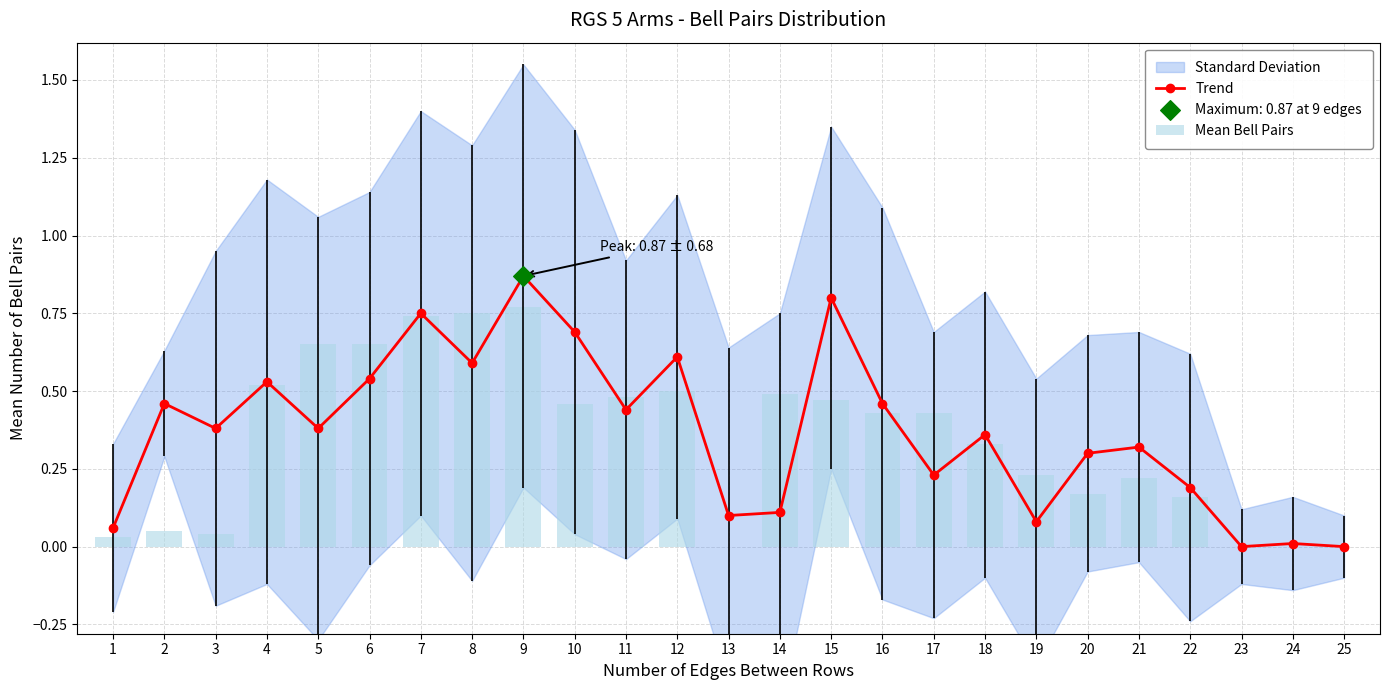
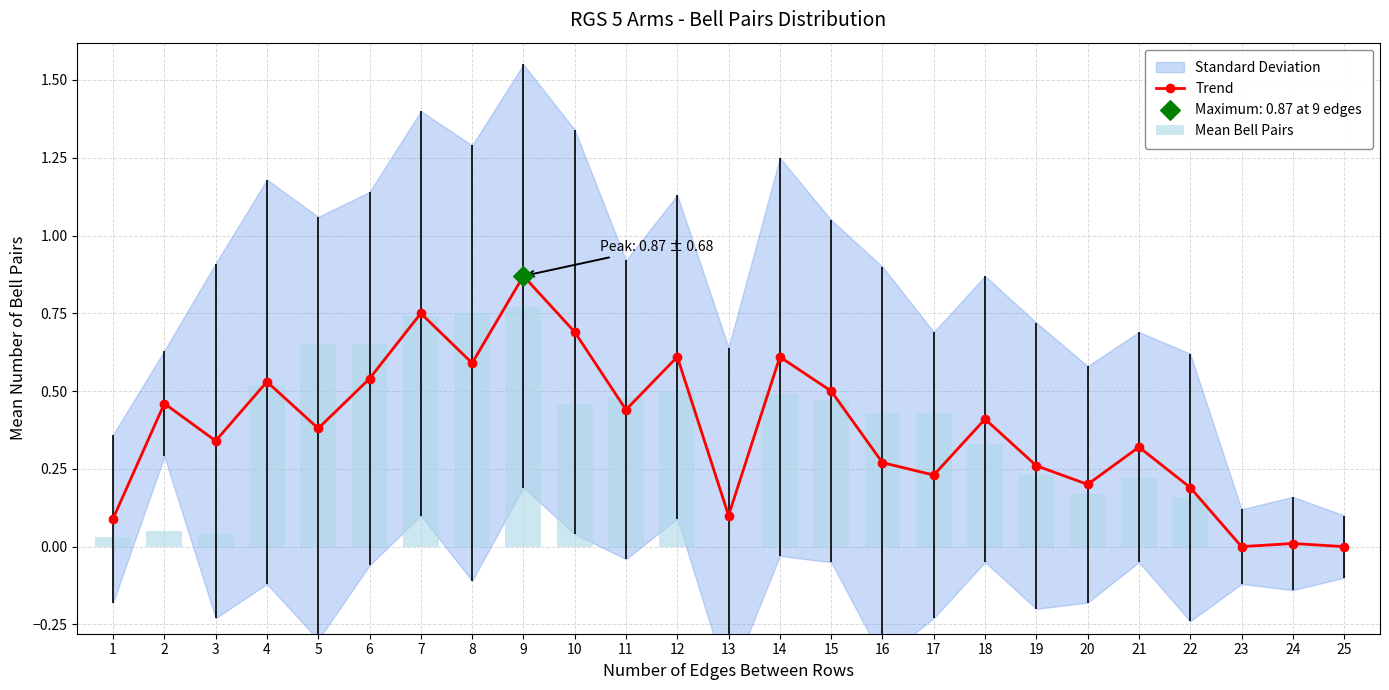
Trend, 1: 0.06 -> 0.09
Trend, 3: 0.38 -> 0.34
Trend, 14: 0.11 -> 0.61
Trend, 15: 0.8 -> 0.5
Trend, 16: 0.46 -> 0.27
Trend, 18: 0.36 -> 0.41
Trend, 19: 0.08 -> 0.26
Trend, 20: 0.3 -> 0.2
